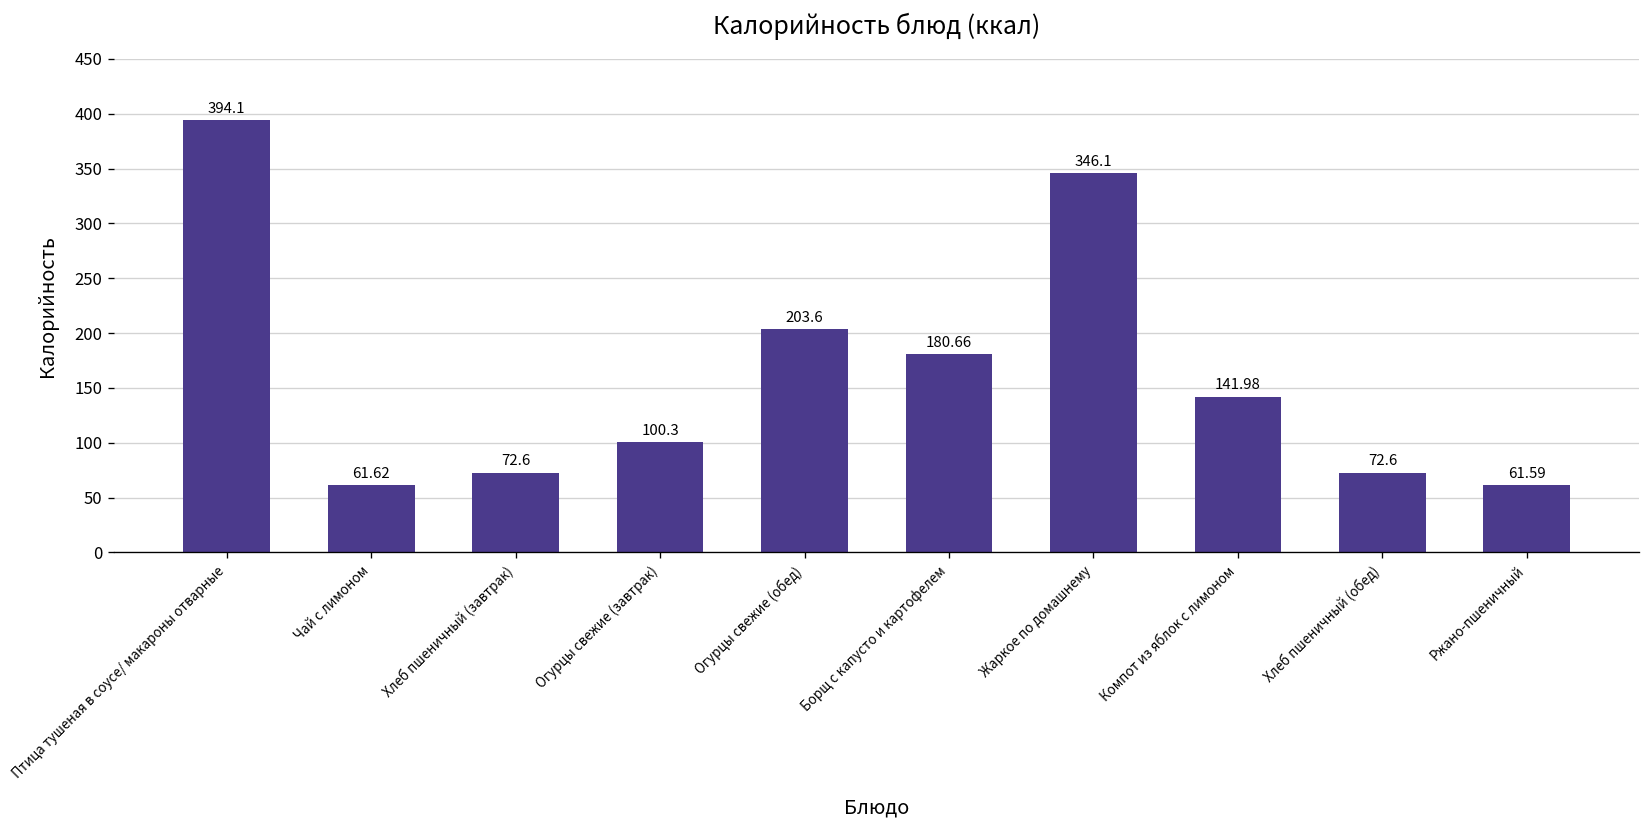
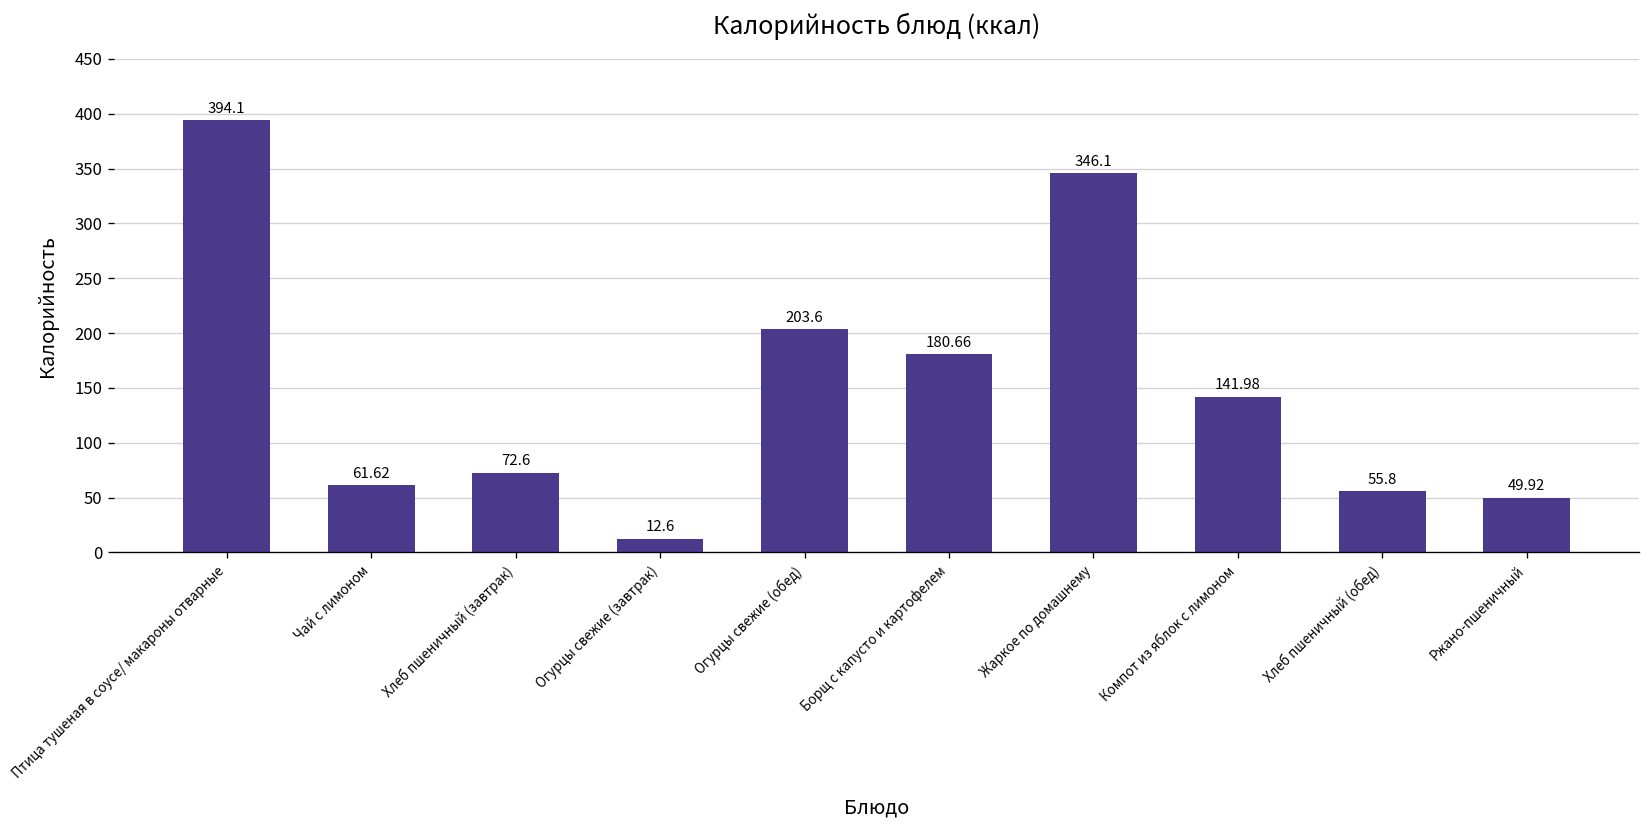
Огурцы свежие (завтрак): 100.3 -> 12.6
Хлеб пшеничный (обед): 72.6 -> 55.8
Ржано-пшеничный: 61.59 -> 49.92
